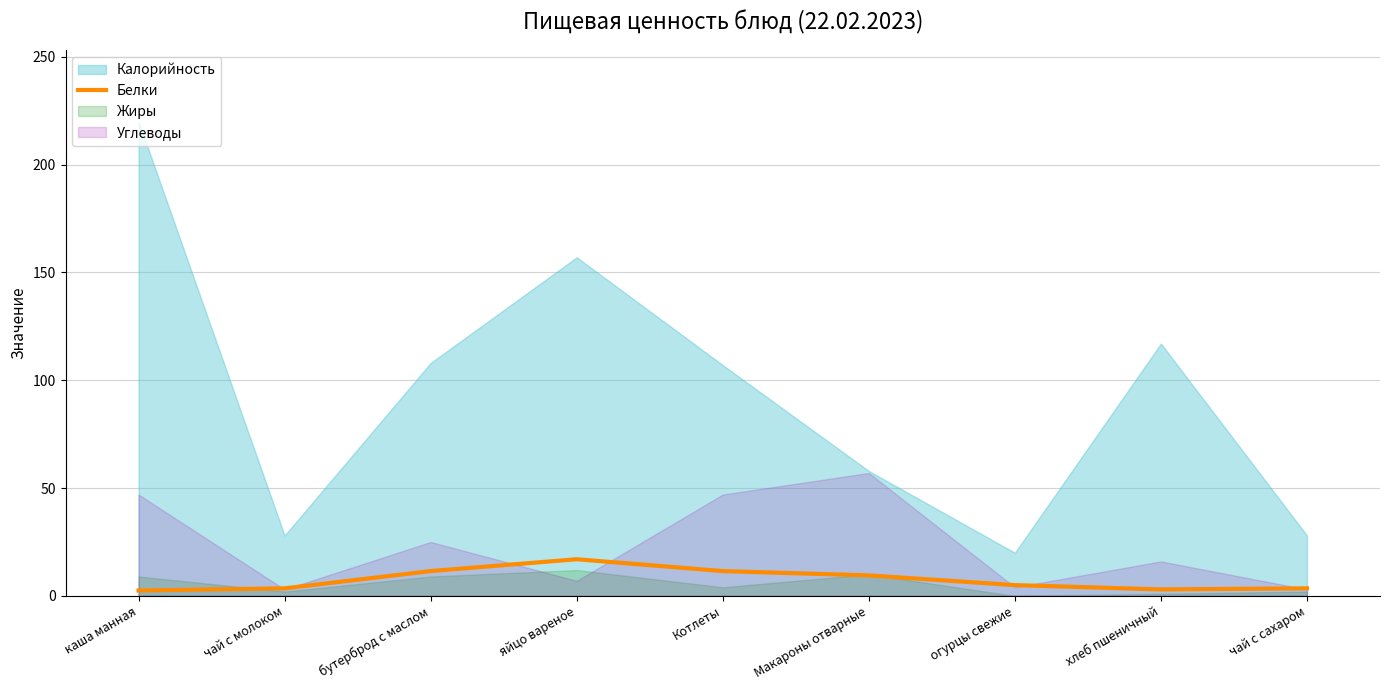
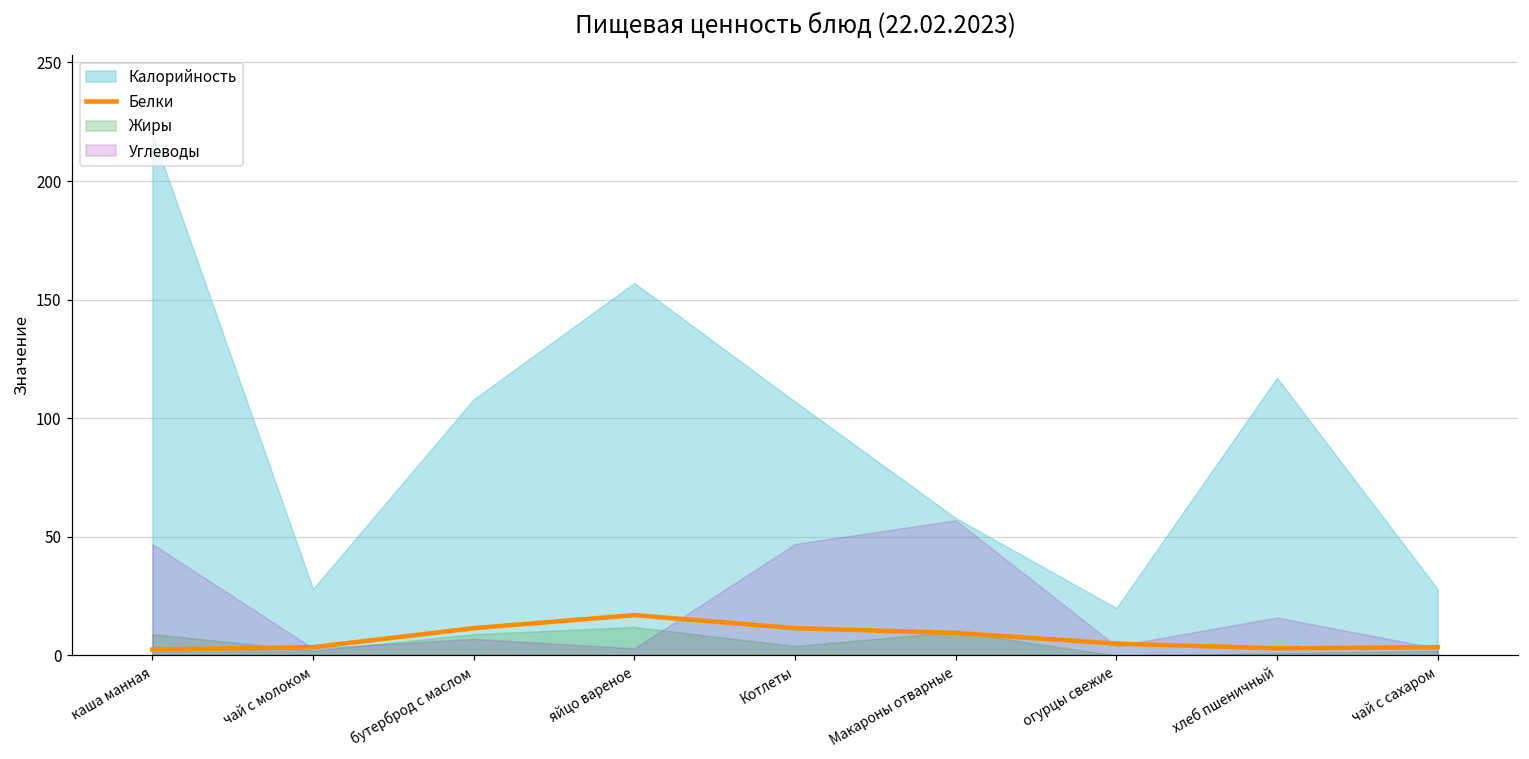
Углеводы, бутерброд с маслом: 25 -> 7
Углеводы, яйцо вареное: 7 -> 3
